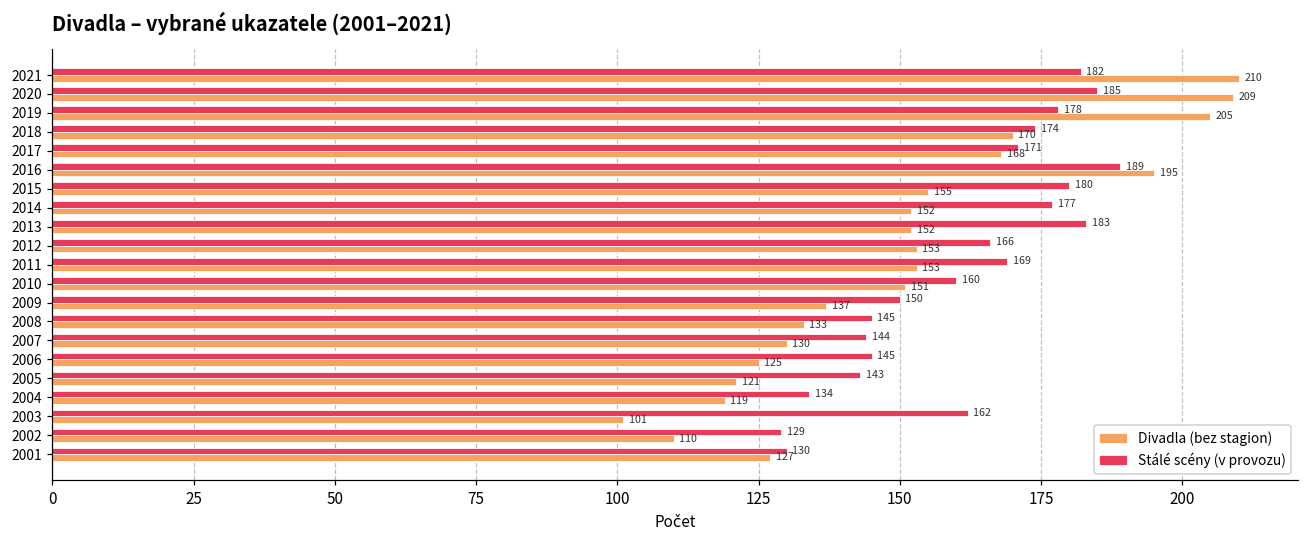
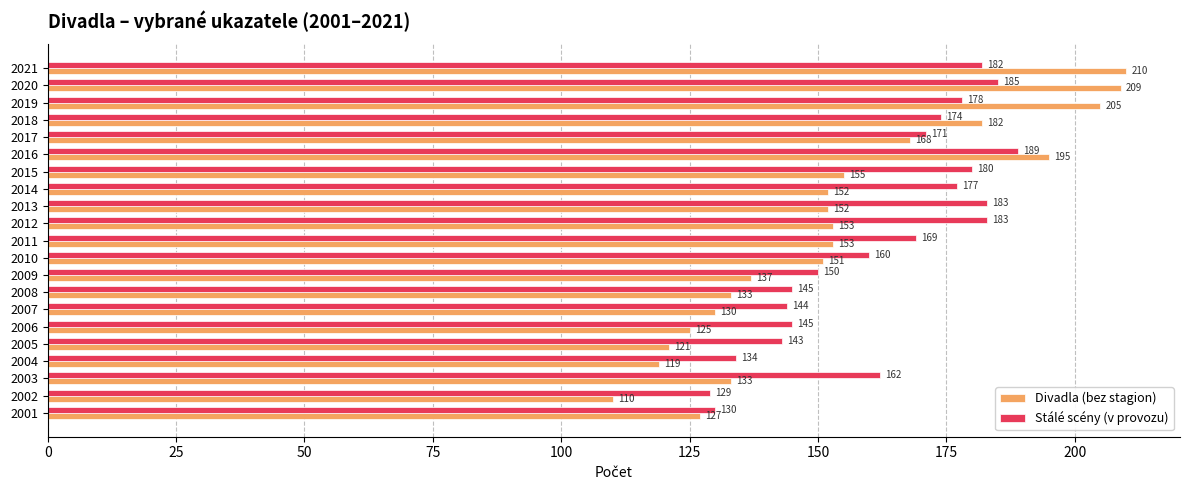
Divadla (bez stagion), 2018: 170 -> 182
Stálé scény (v provozu), 2012: 166 -> 183
Divadla (bez stagion), 2003: 101 -> 133
